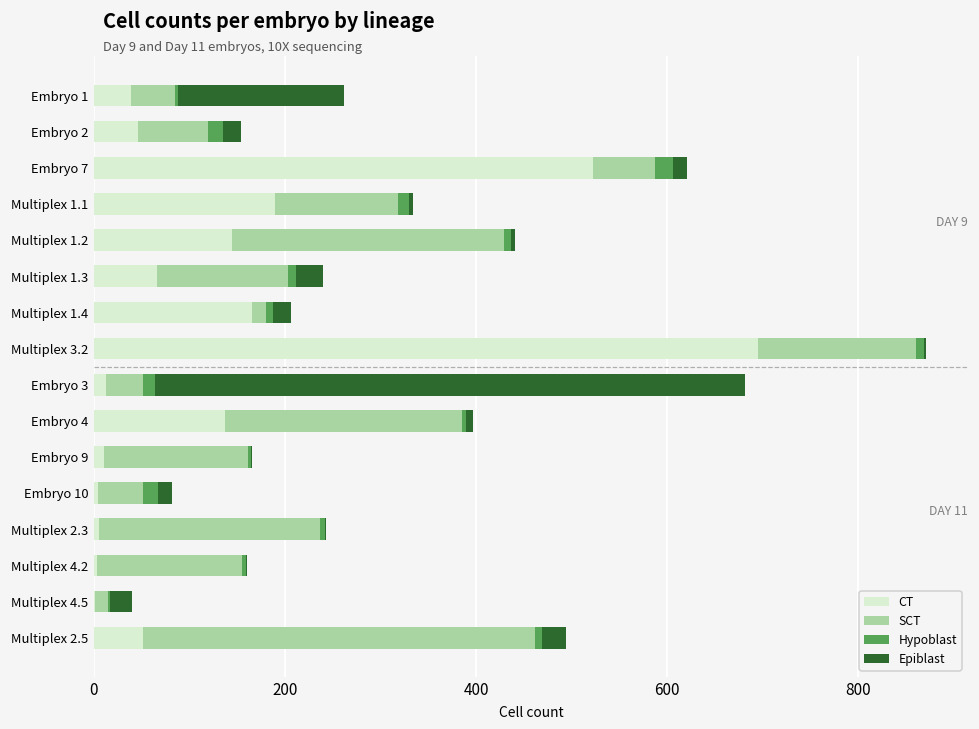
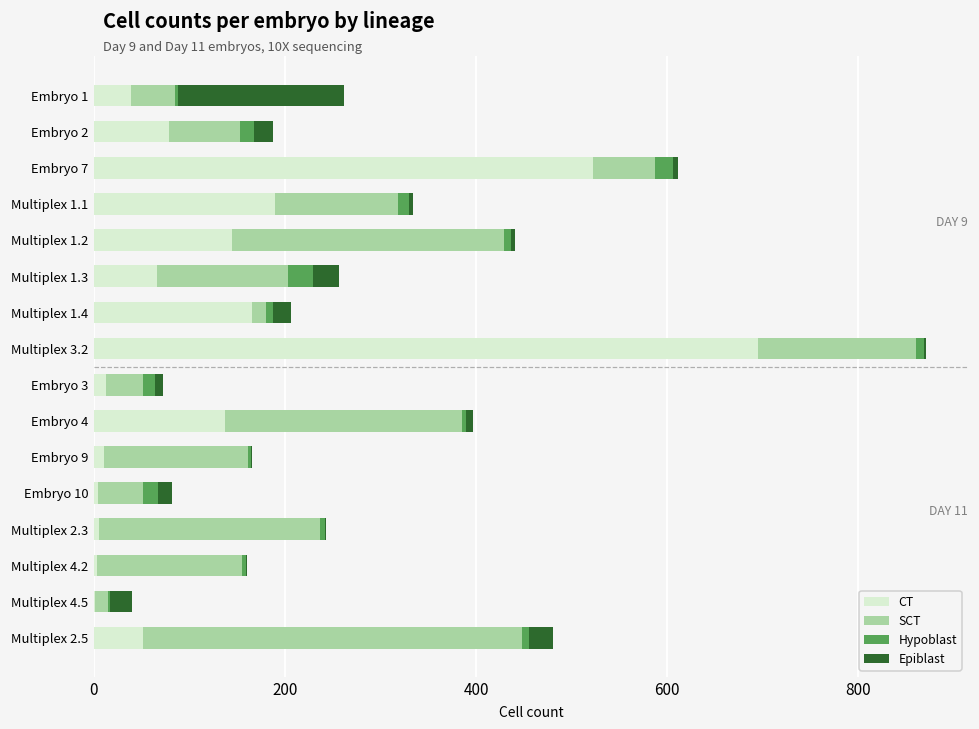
CT, Embryo 2: 50 -> 80
Epiblast, Embryo 7: 20 -> 10
Hypoblast, Multiplex 1.3: 10 -> 30
Epiblast, Embryo 3: 620 -> 10
SCT, Multiplex 2.5: 410 -> 400
